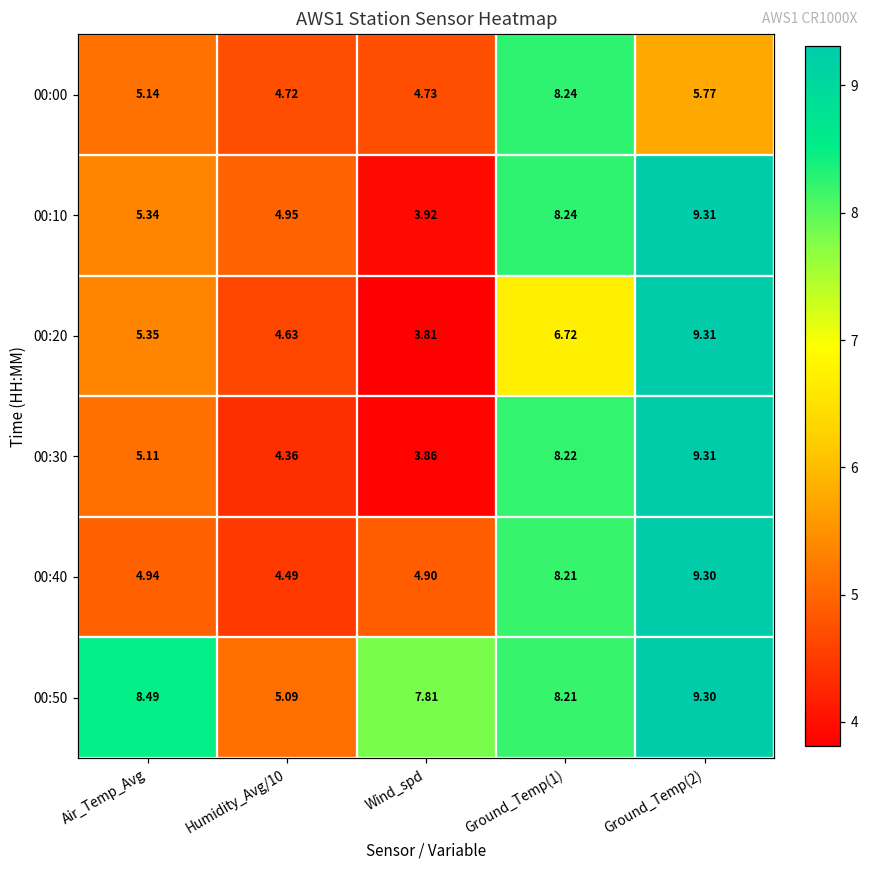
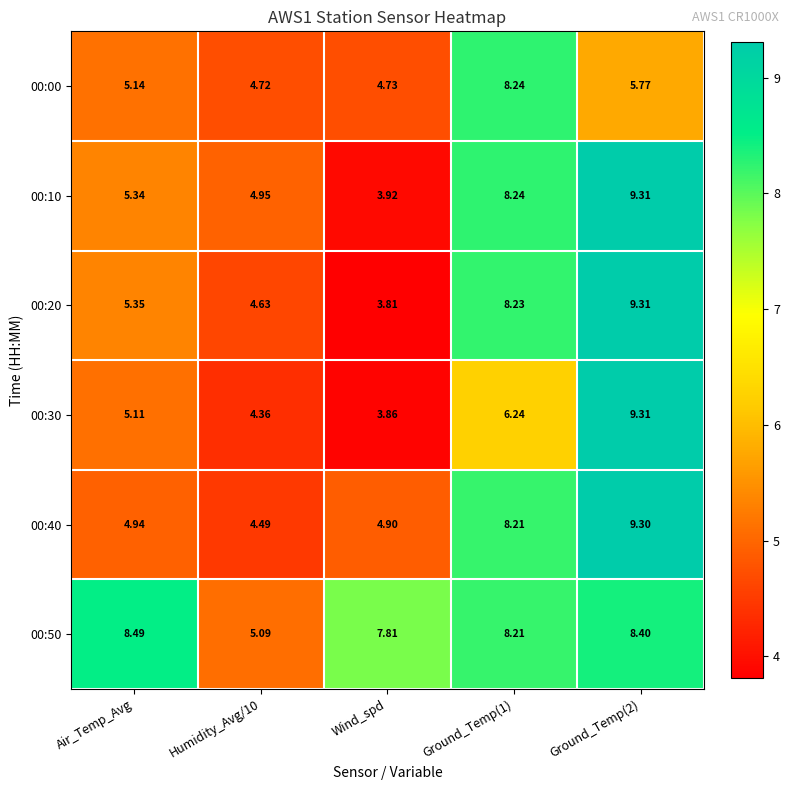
00:20, Ground_Temp(1): 6.72 -> 8.23
00:30, Ground_Temp(1): 8.22 -> 6.24
00:50, Ground_Temp(2): 9.30 -> 8.40
